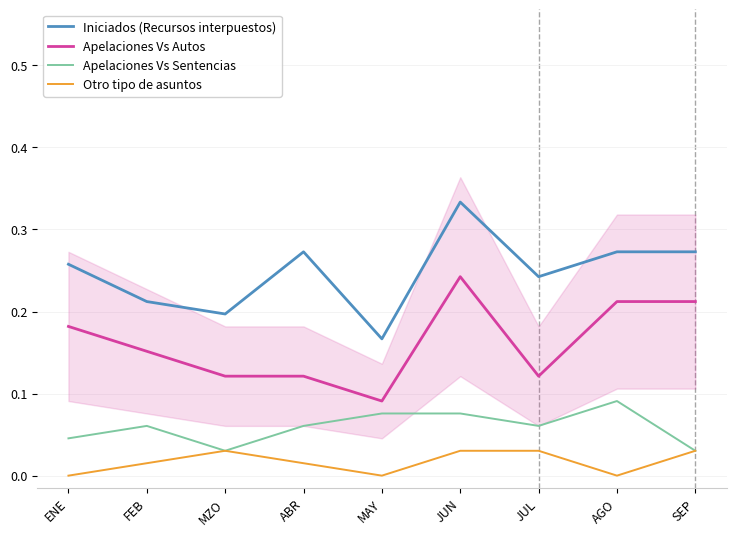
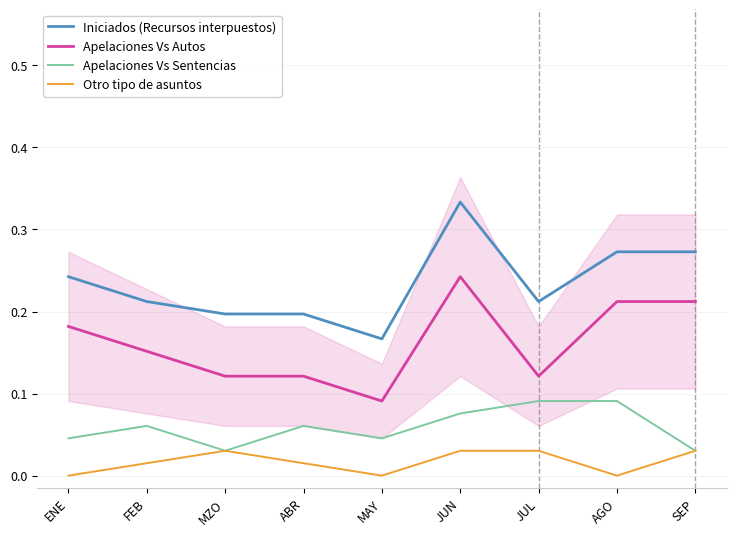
Iniciados (Recursos interpuestos), ENE: 0.26 -> 0.24
Iniciados (Recursos interpuestos), ABR: 0.27 -> 0.20
Apelaciones Vs Sentencias, MAY: 0.08 -> 0.05
Iniciados (Recursos interpuestos), JUL: 0.24 -> 0.21
Apelaciones Vs Sentencias, JUL: 0.06 -> 0.09
